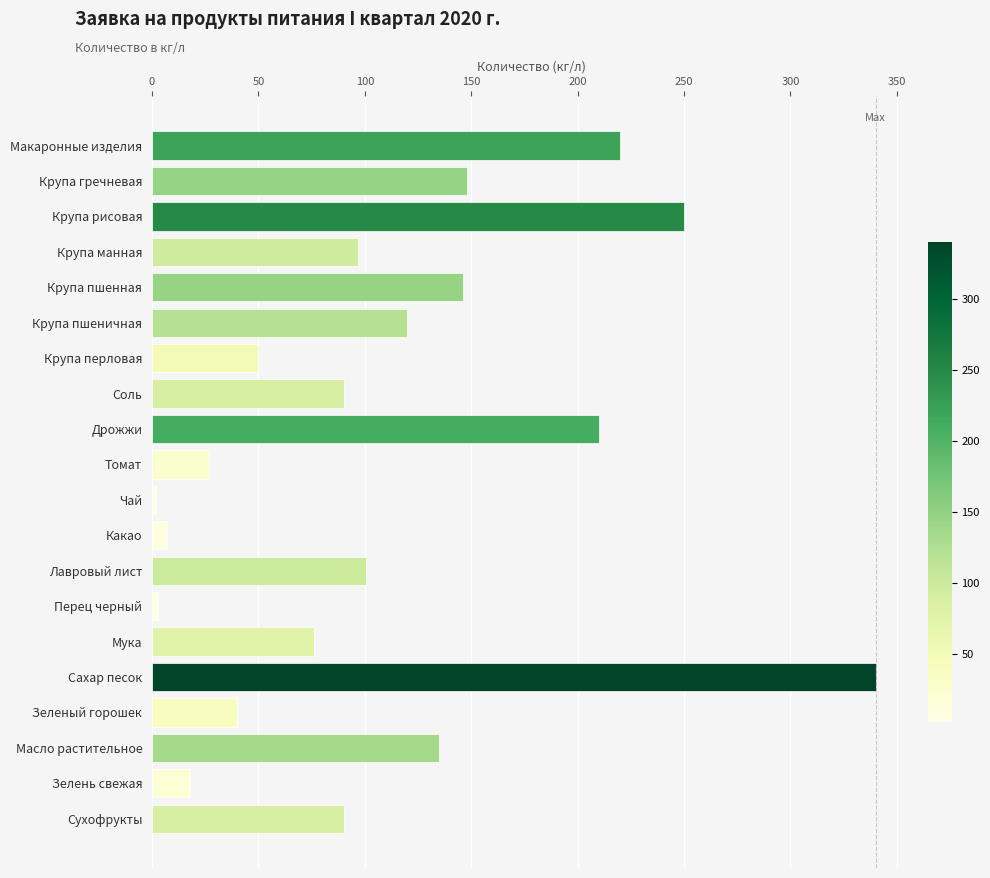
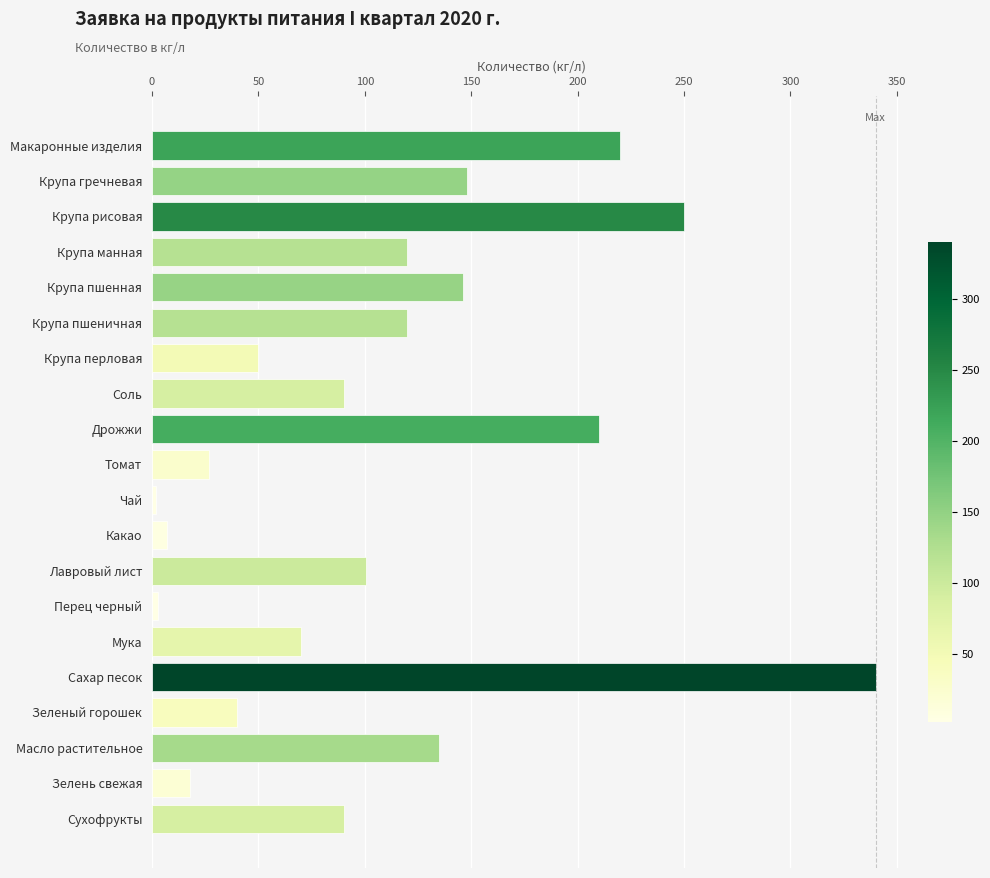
Крупа манная: 97 -> 120
Мука: 76 -> 70
